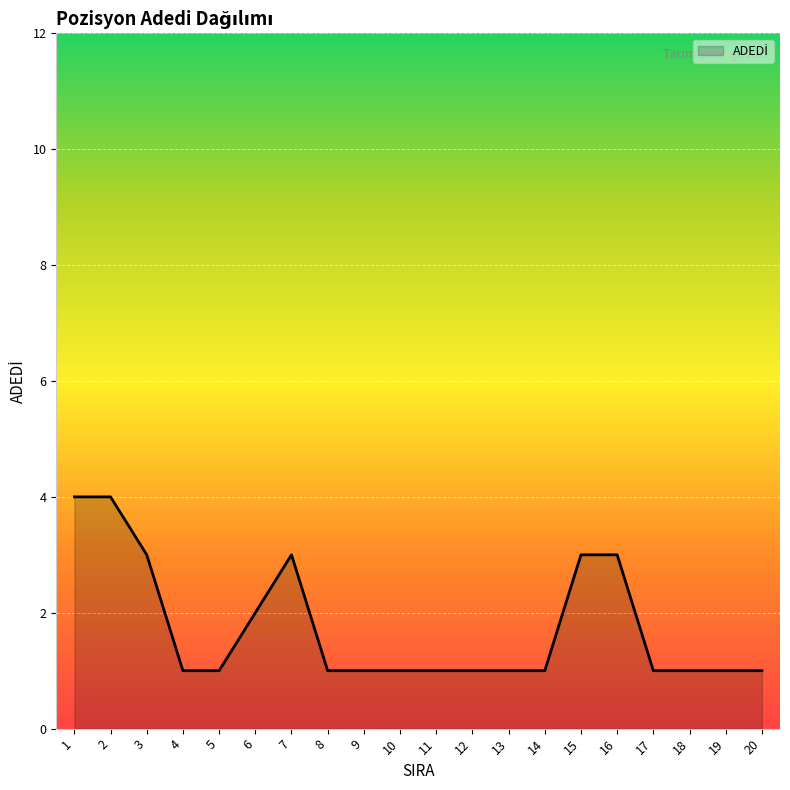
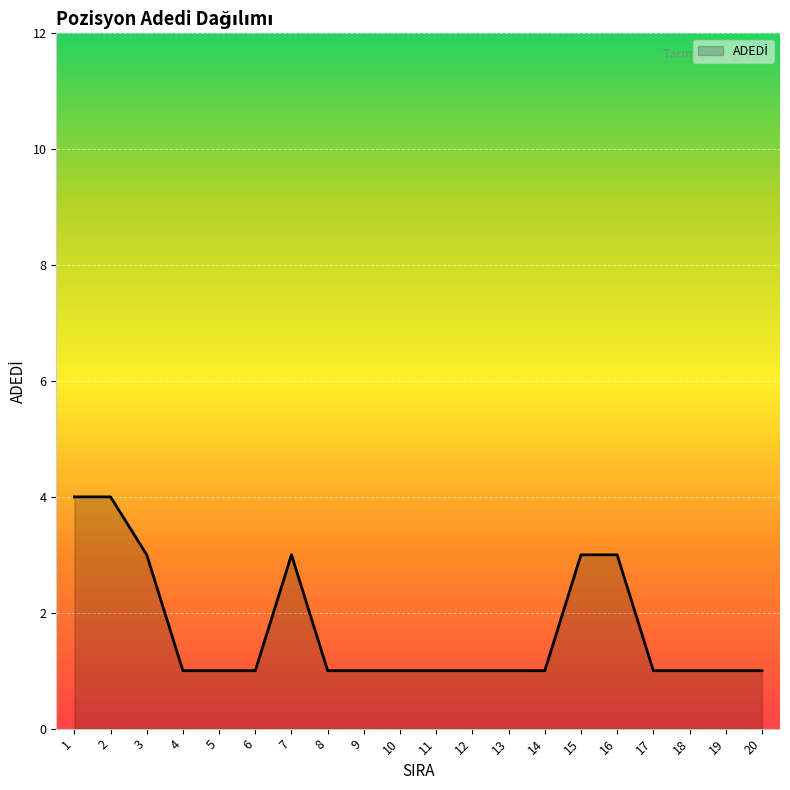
6: 2 -> 1
